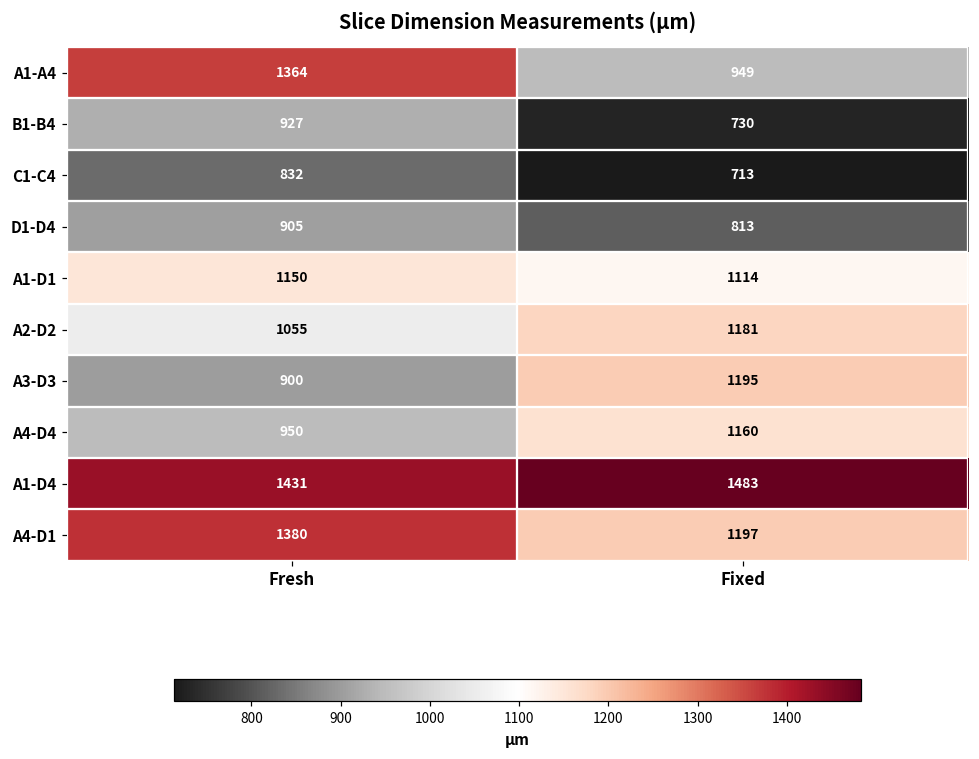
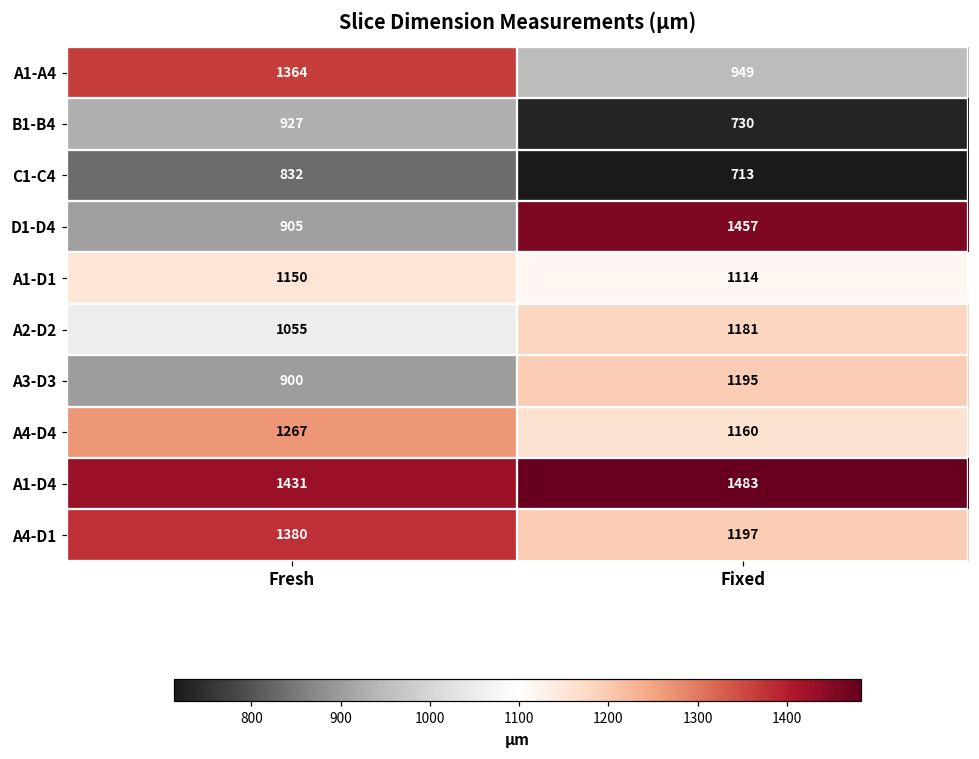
D1-D4, Fixed: 813 -> 1457
A4-D4, Fresh: 950 -> 1267
